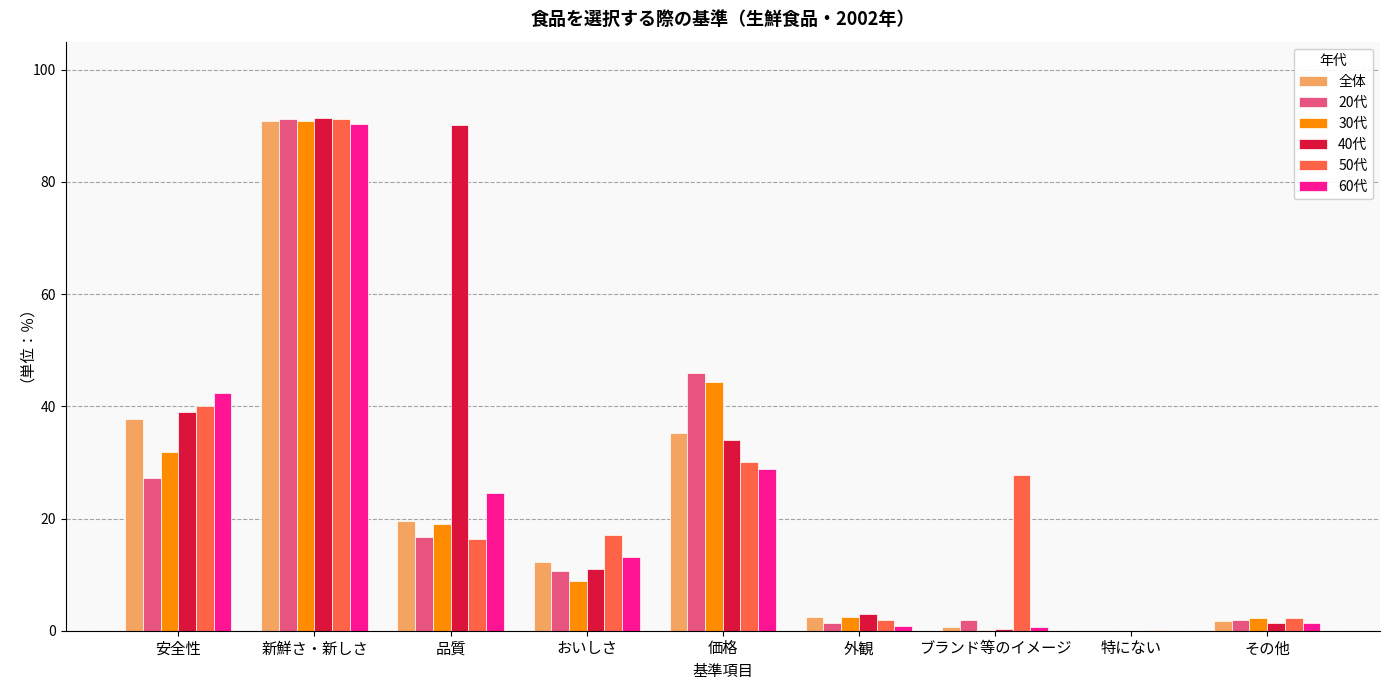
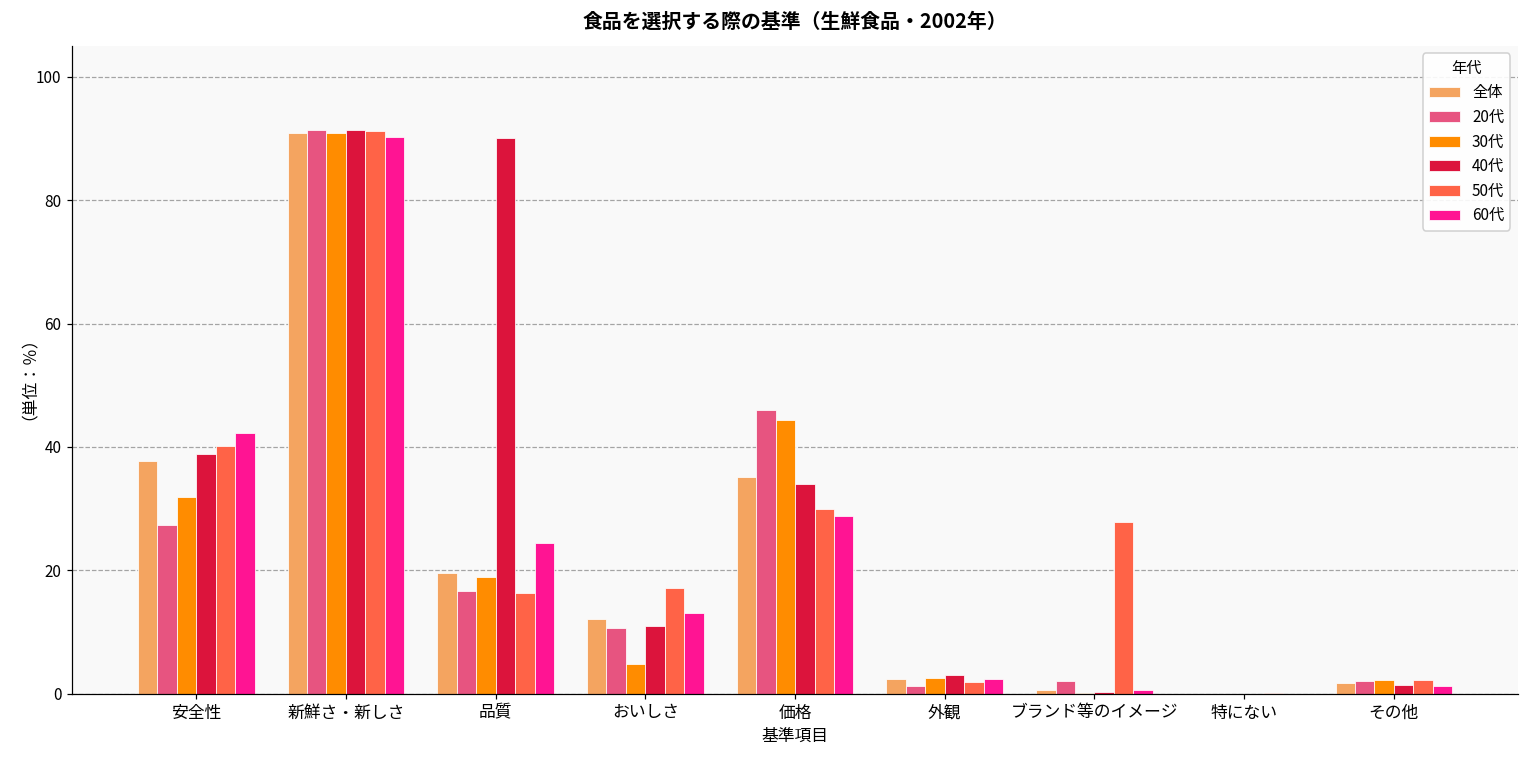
30代, おいしさ: 9 -> 5
60代, 外観: 1 -> 2
